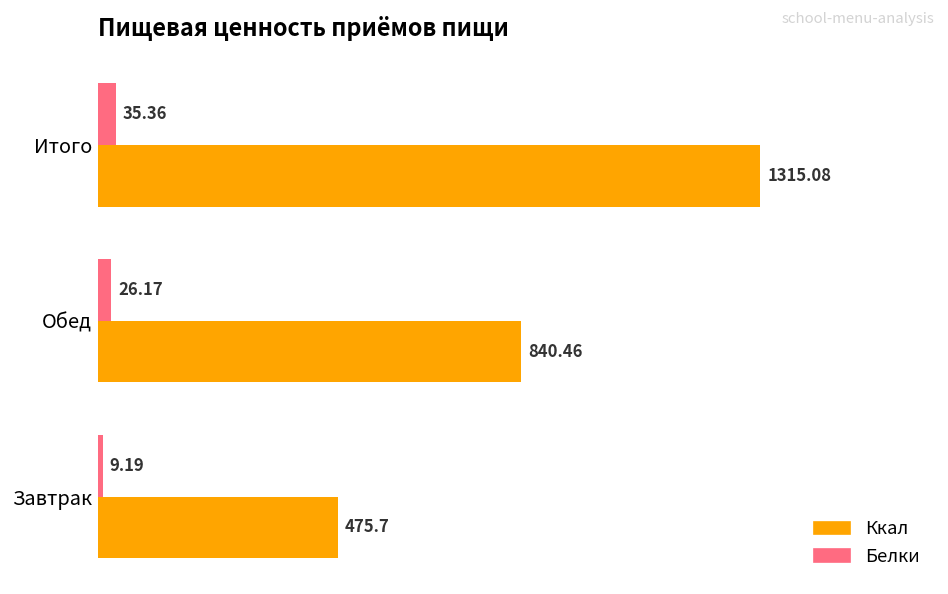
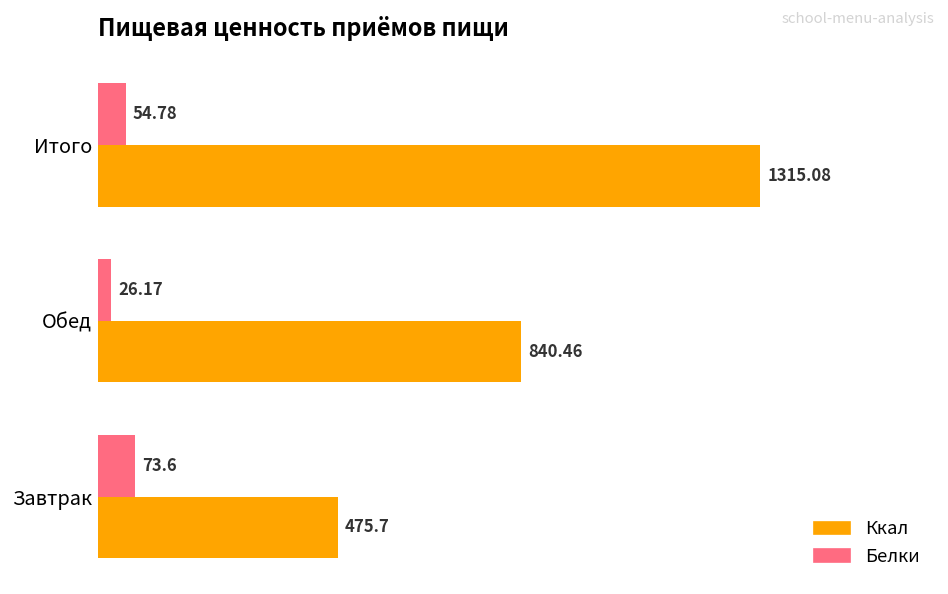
Белки, Итого: 35.36 -> 54.78
Белки, Завтрак: 9.19 -> 73.6
